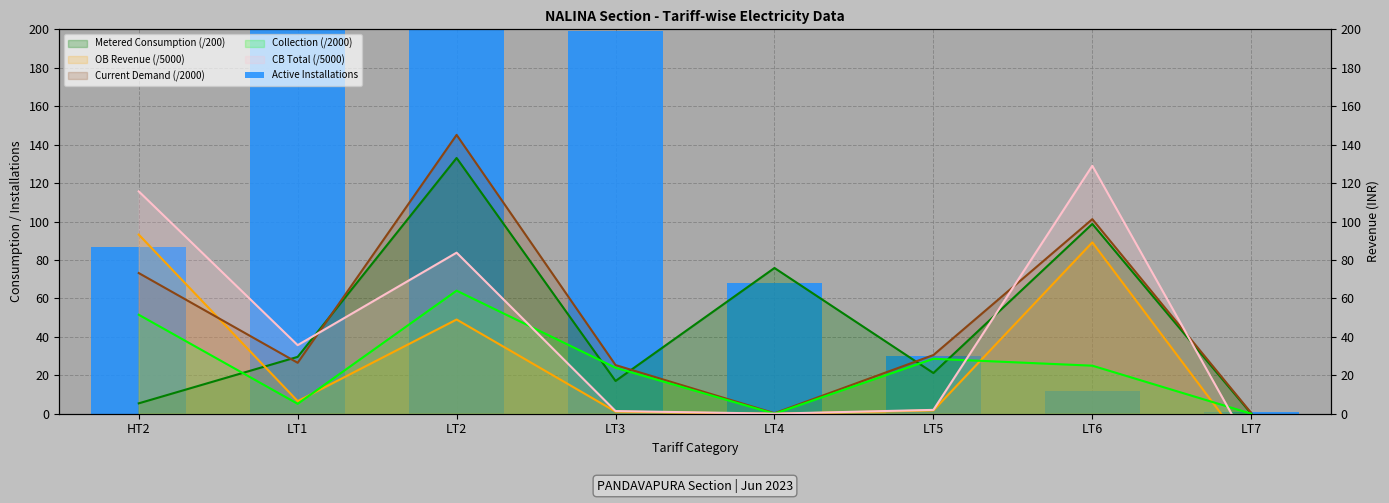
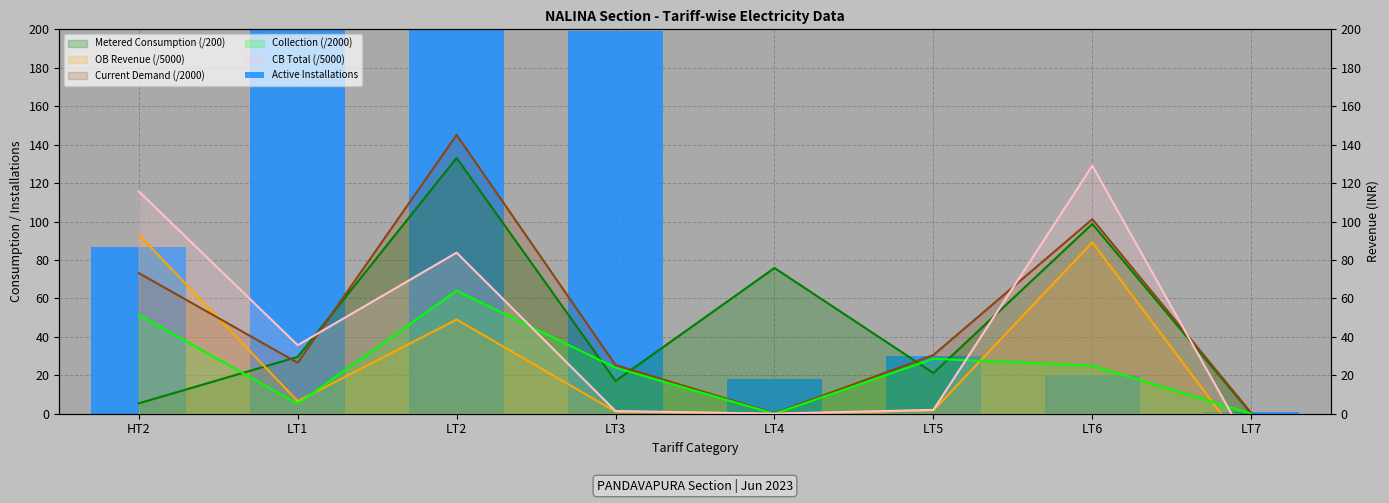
Active Installations, LT4: 68 -> 18
Active Installations, LT6: 12 -> 20
